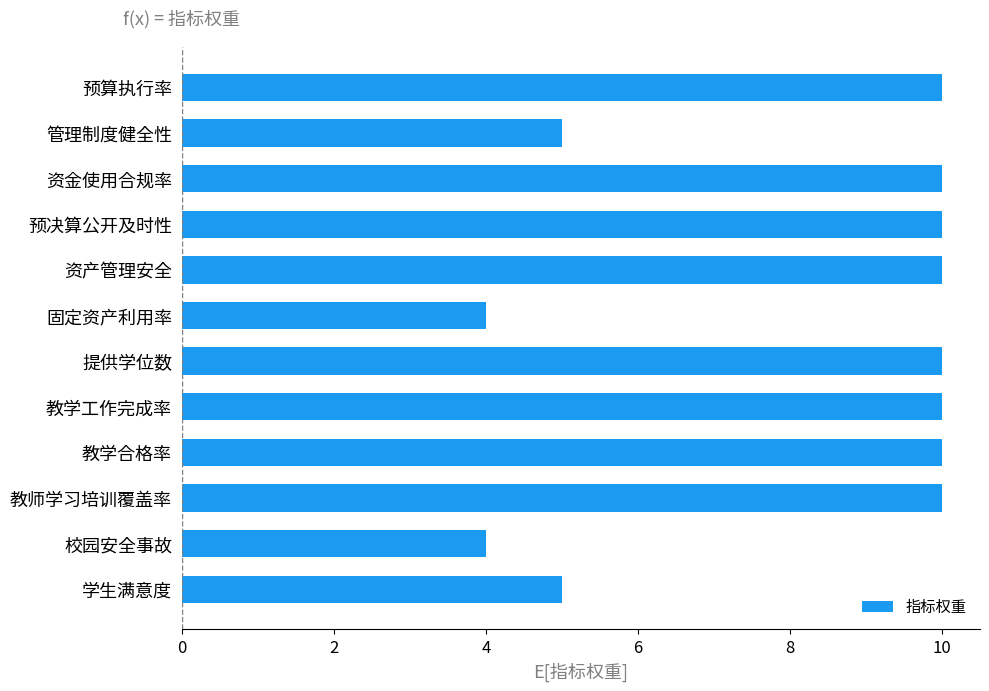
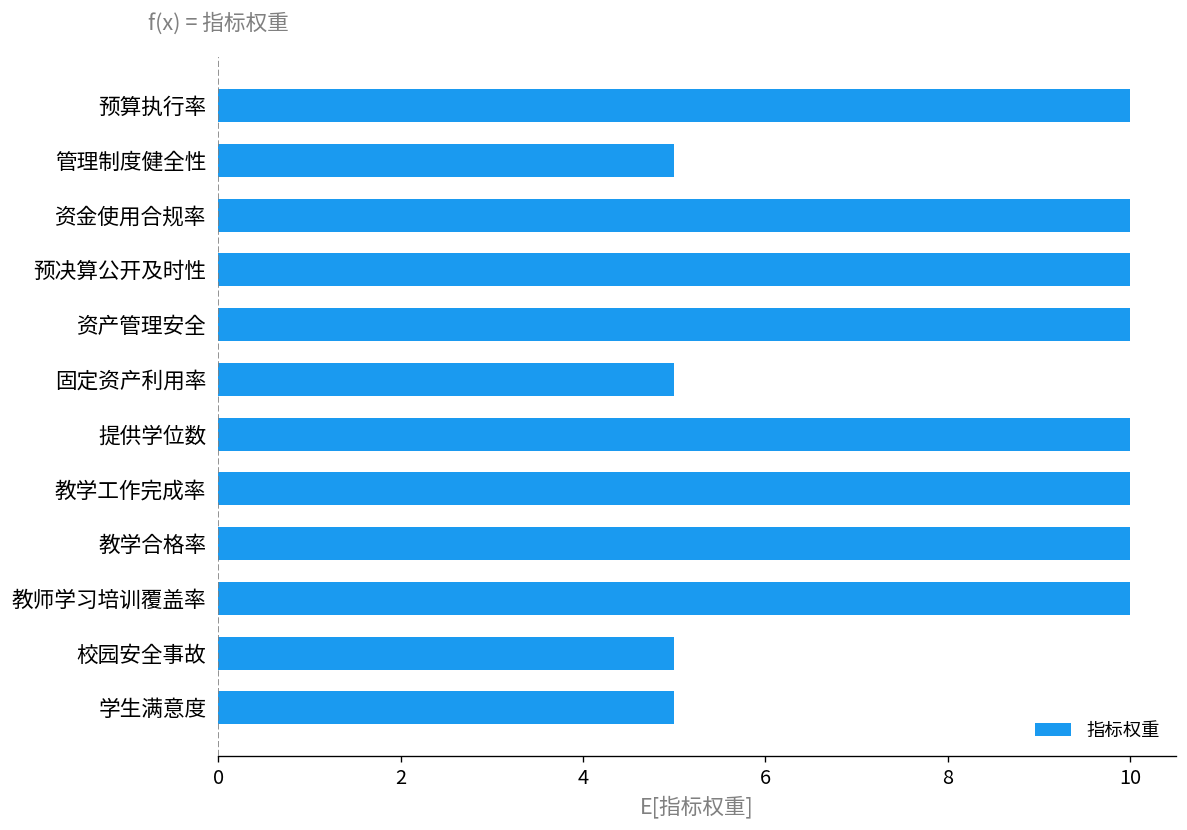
固定资产利用率: 4 -> 5
校园安全事故: 4 -> 5
